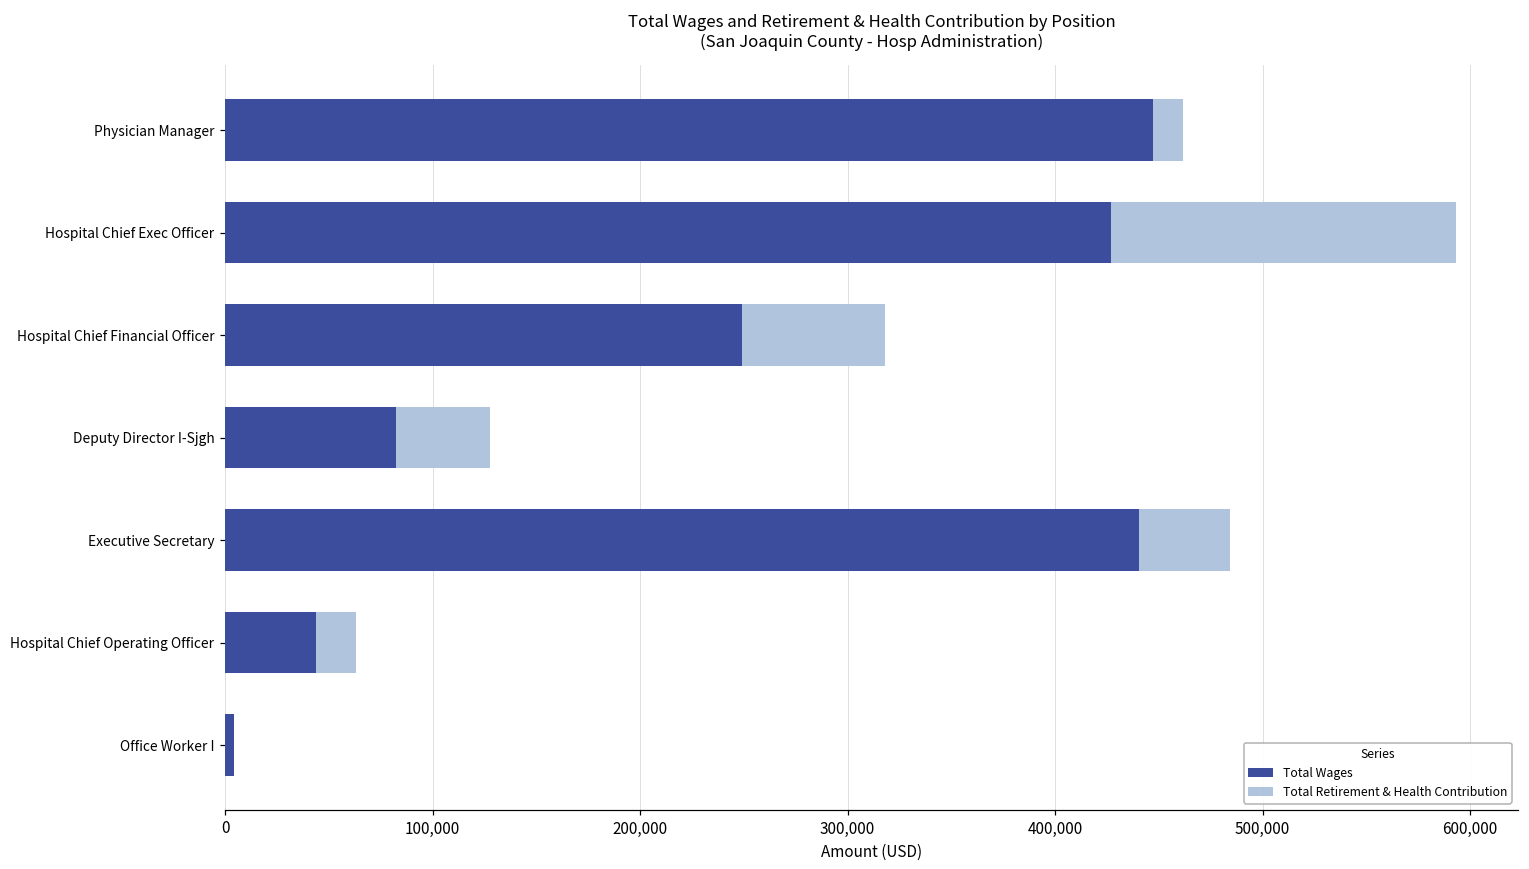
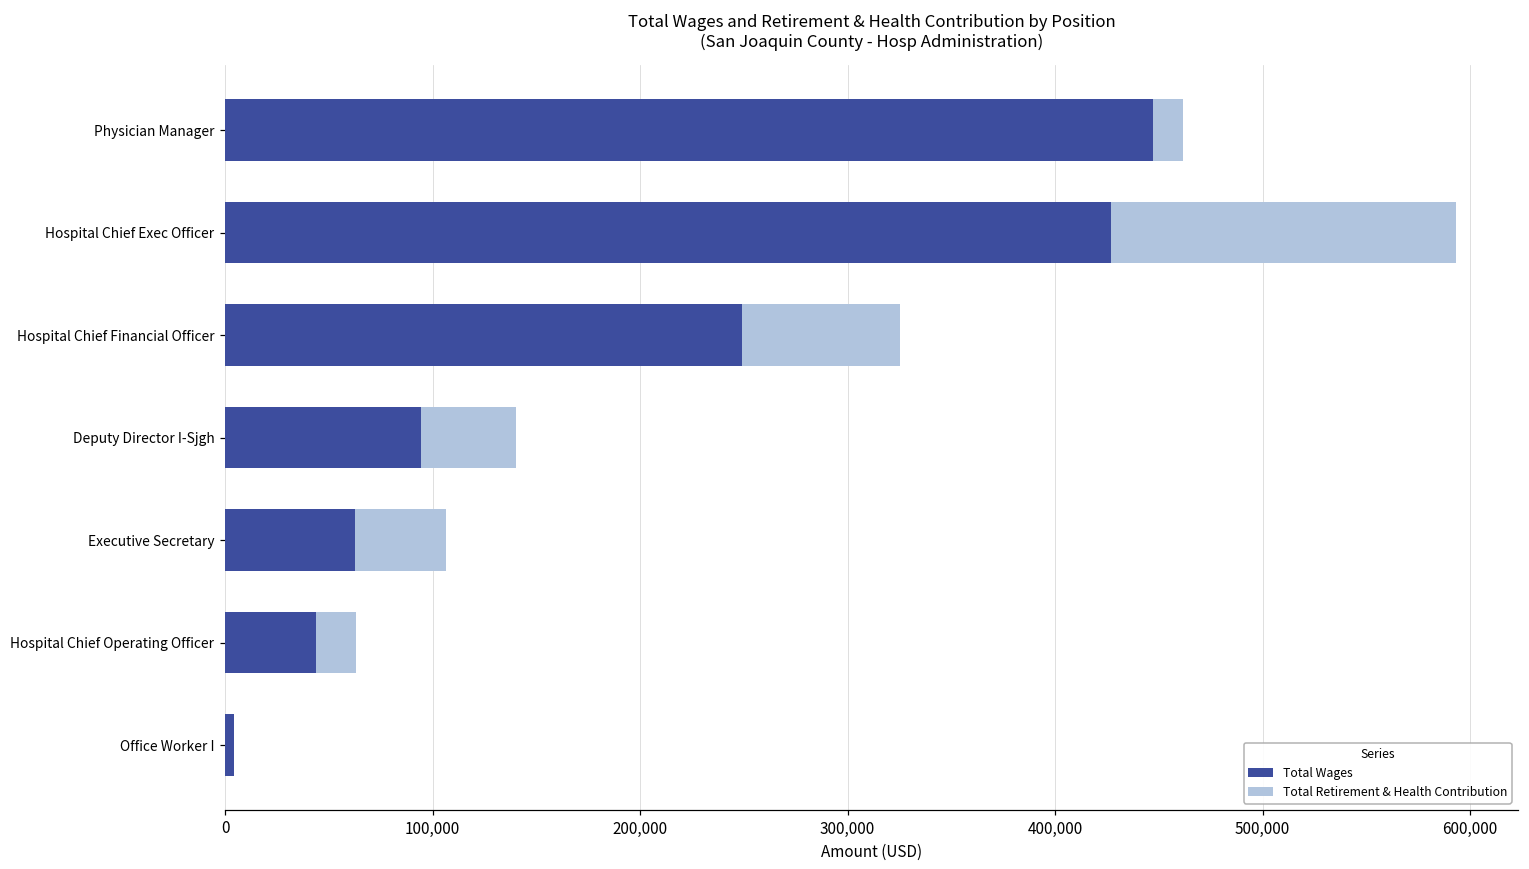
Total Retirement & Health Contribution, Hospital Chief Financial Officer: 69,000 -> 76,000
Total Wages, Deputy Director I-Sjgh: 82,000 -> 95,000
Total Wages, Executive Secretary: 440,000 -> 63,000
